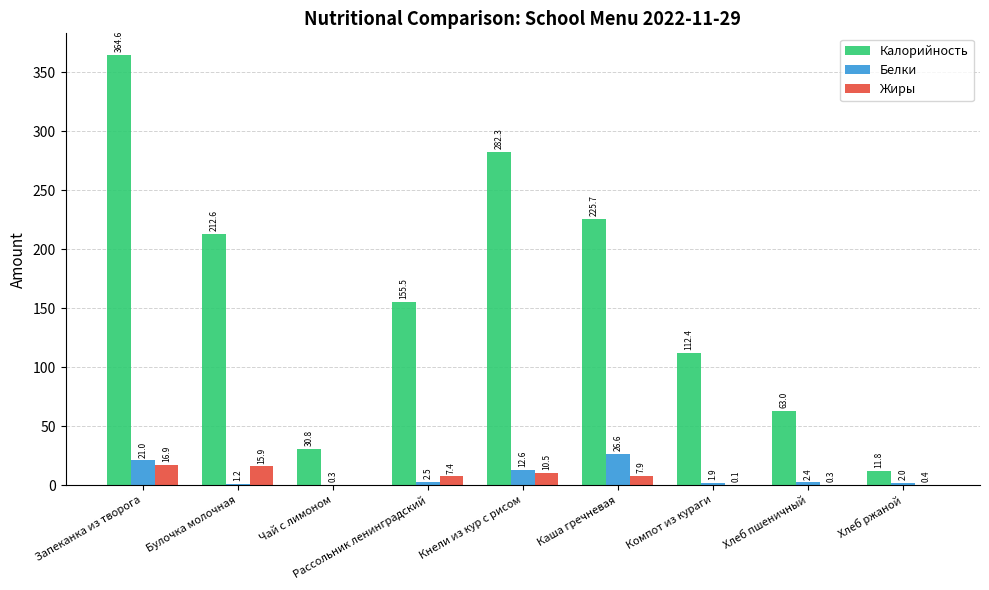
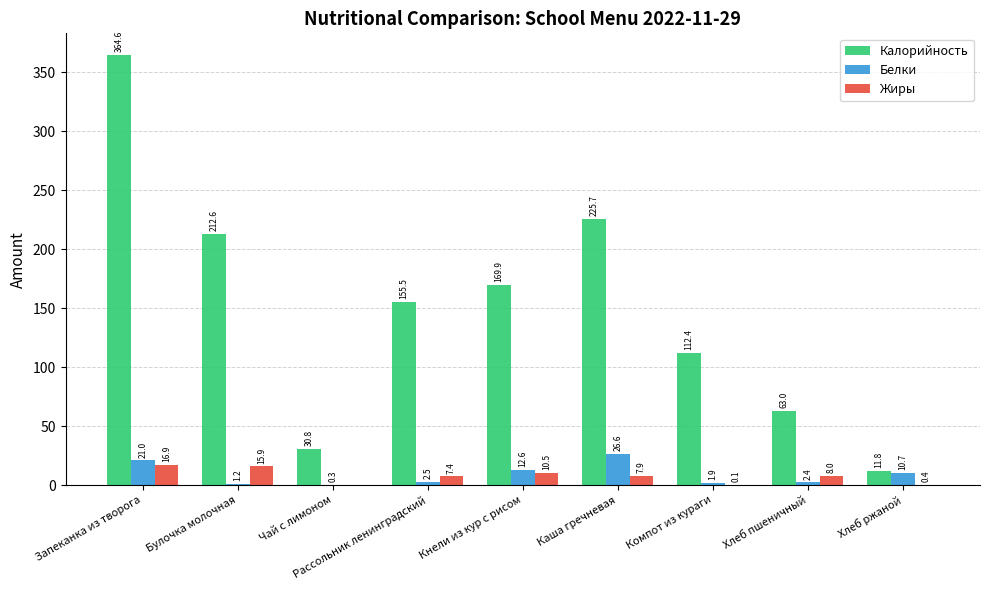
Калорийность, Кнели из кур с рисом: 282.3 -> 169.9
Жиры, Хлеб пшеничный: 0.3 -> 8.0
Белки, Хлеб ржаной: 2.0 -> 10.7
